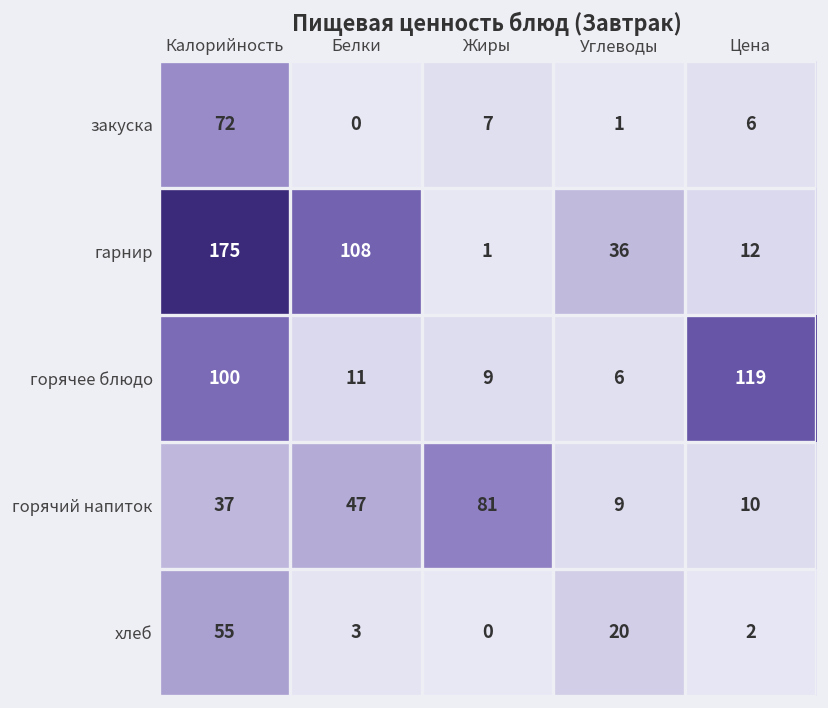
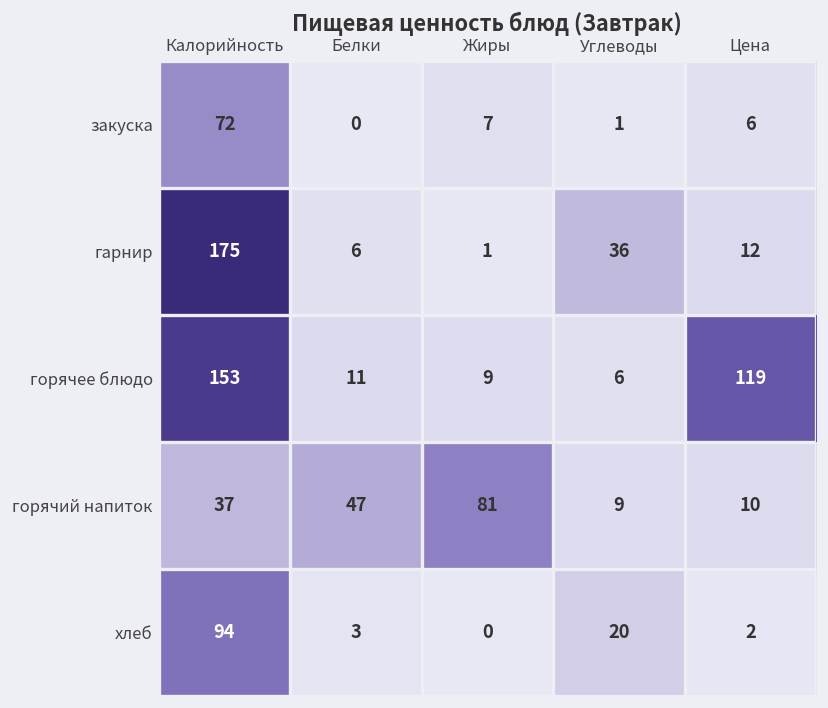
гарнир, Белки: 108 -> 6
горячее блюдо, Калорийность: 100 -> 153
хлеб, Калорийность: 55 -> 94
